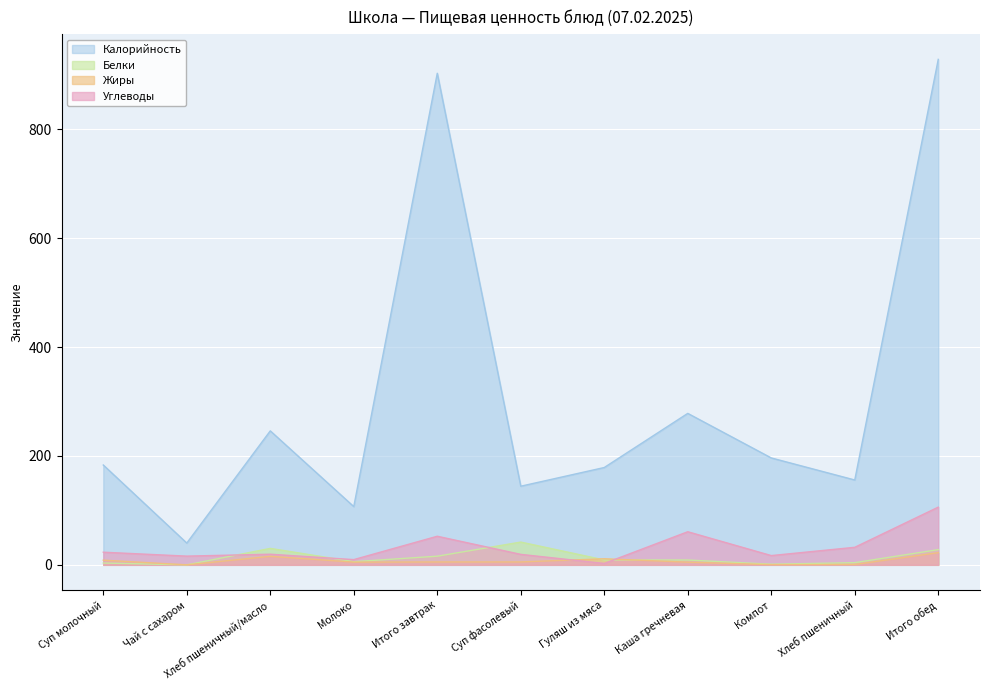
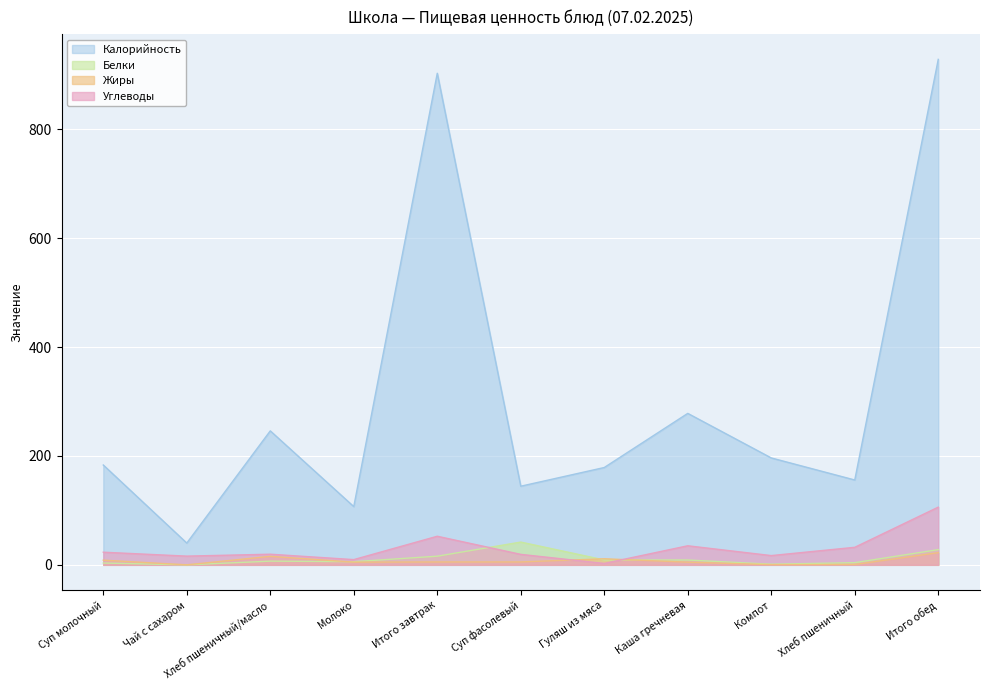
Белки, Хлеб пшеничный/масло: 30 -> 10
Углеводы, Каша гречневая: 60 -> 40
